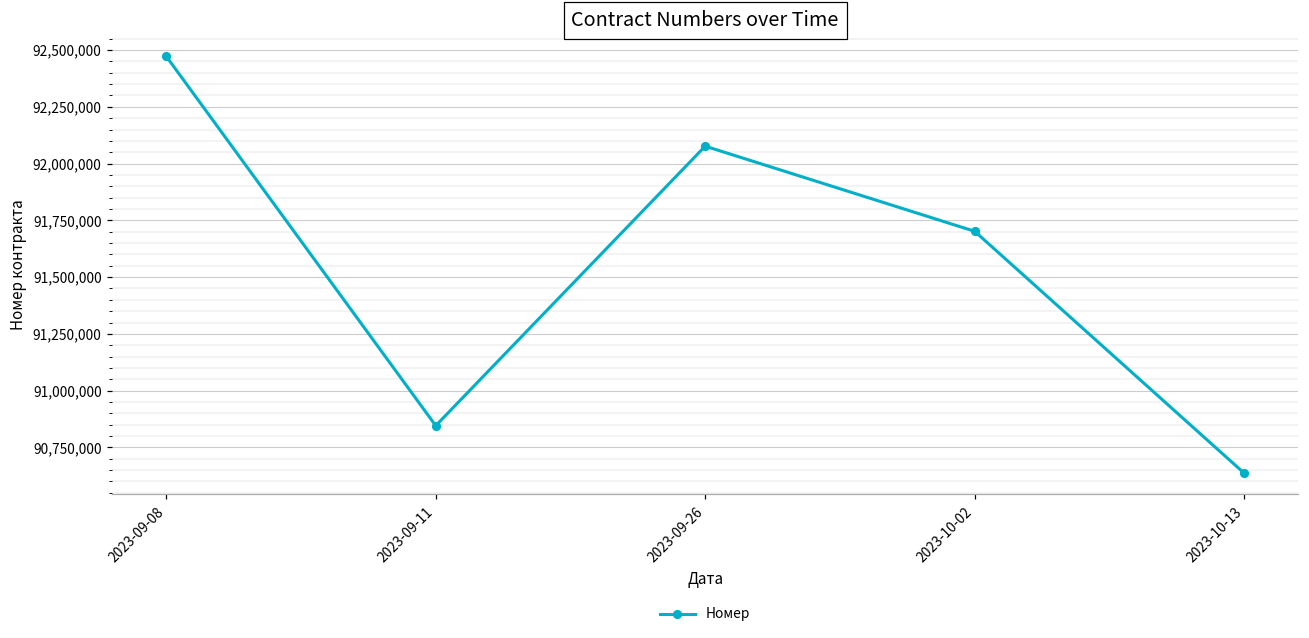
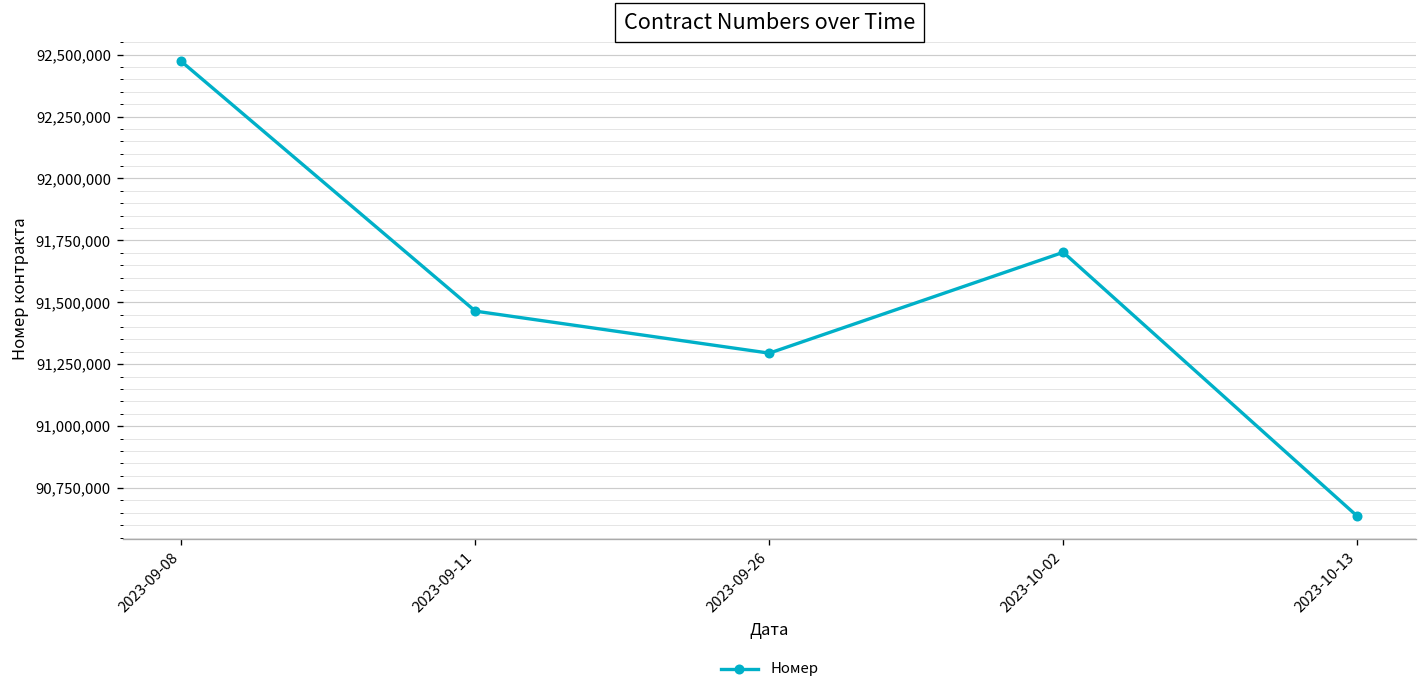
2023-09-11: 90,850,000 -> 91,460,000
2023-09-26: 92,080,000 -> 91,290,000
